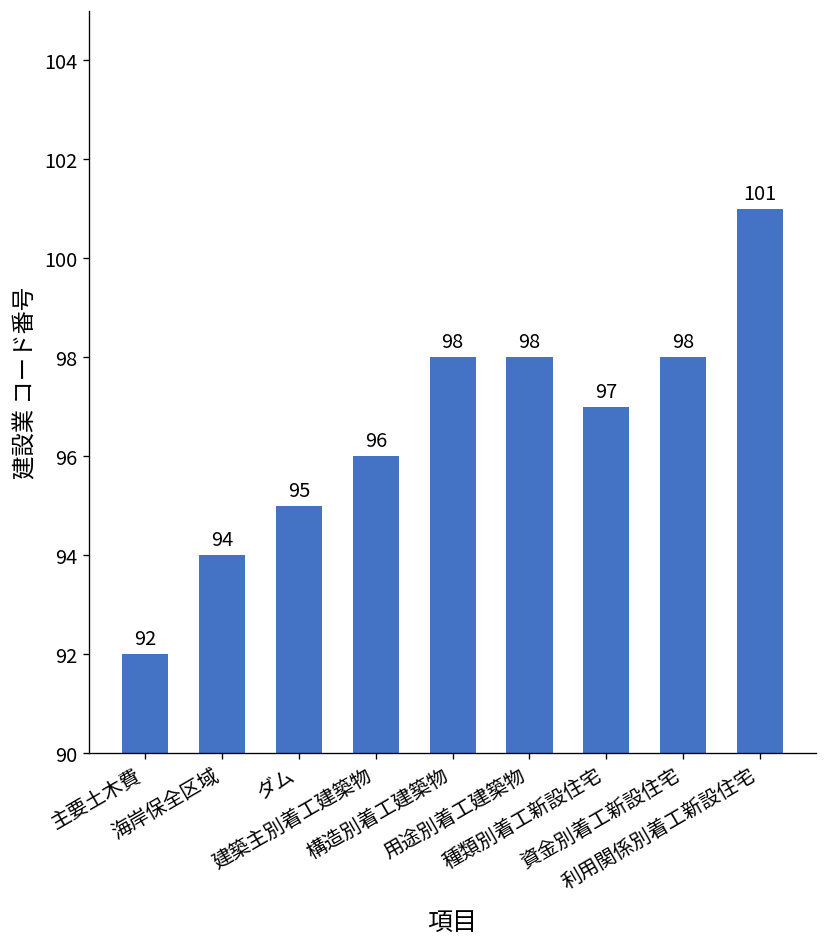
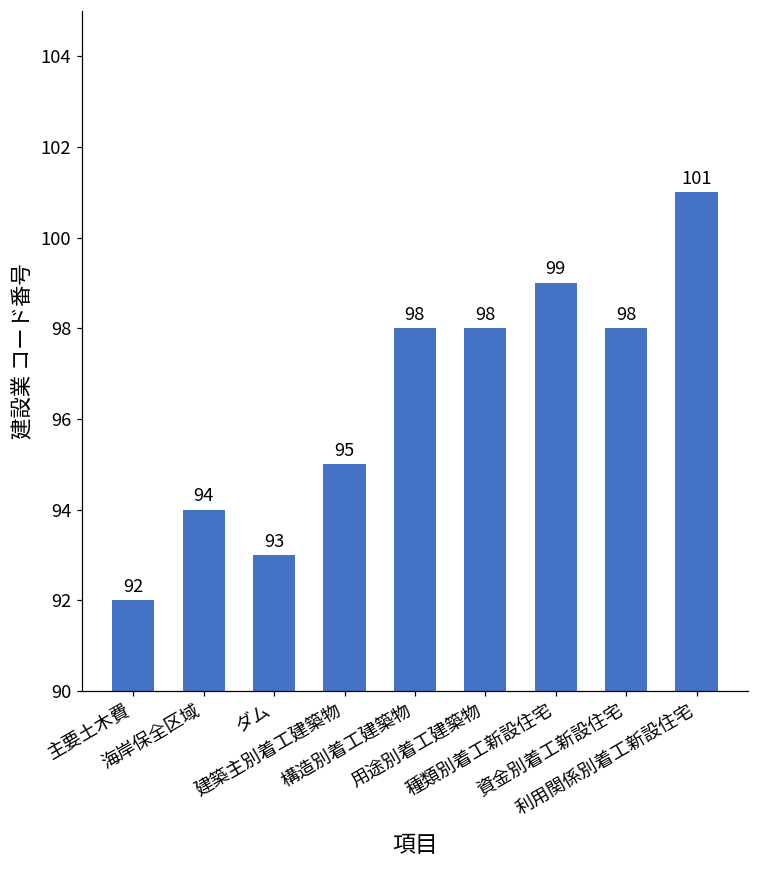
ダム: 95 -> 93
建築主別着工建築物: 96 -> 95
種類別着工新設住宅: 97 -> 99
